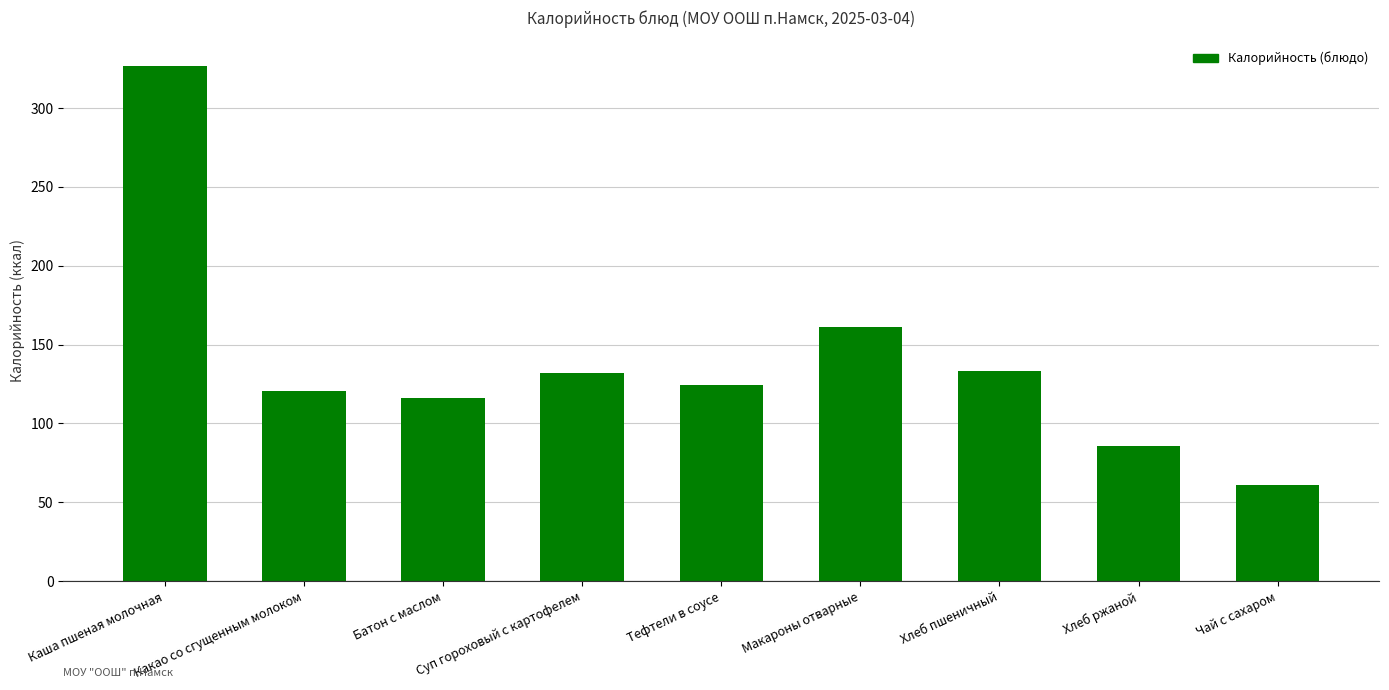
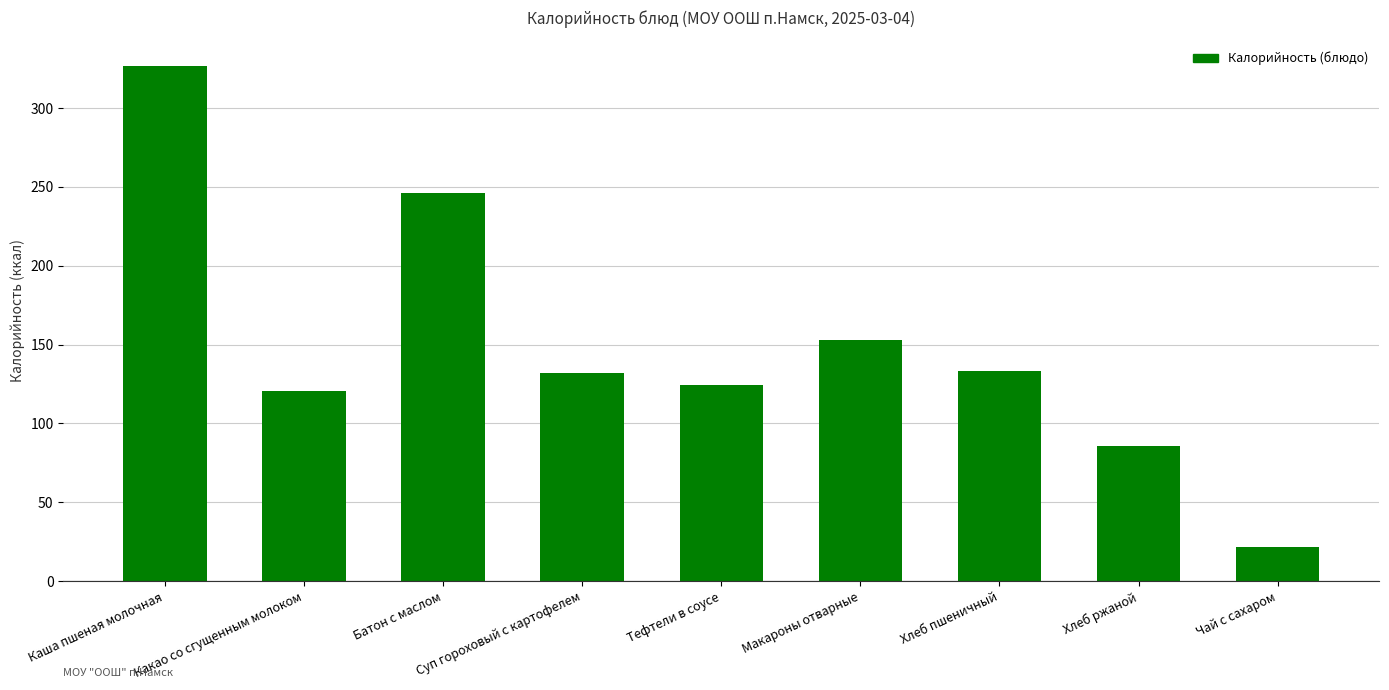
Батон с маслом: 116 -> 246
Макароны отварные: 161 -> 153
Чай с сахаром: 61 -> 22
